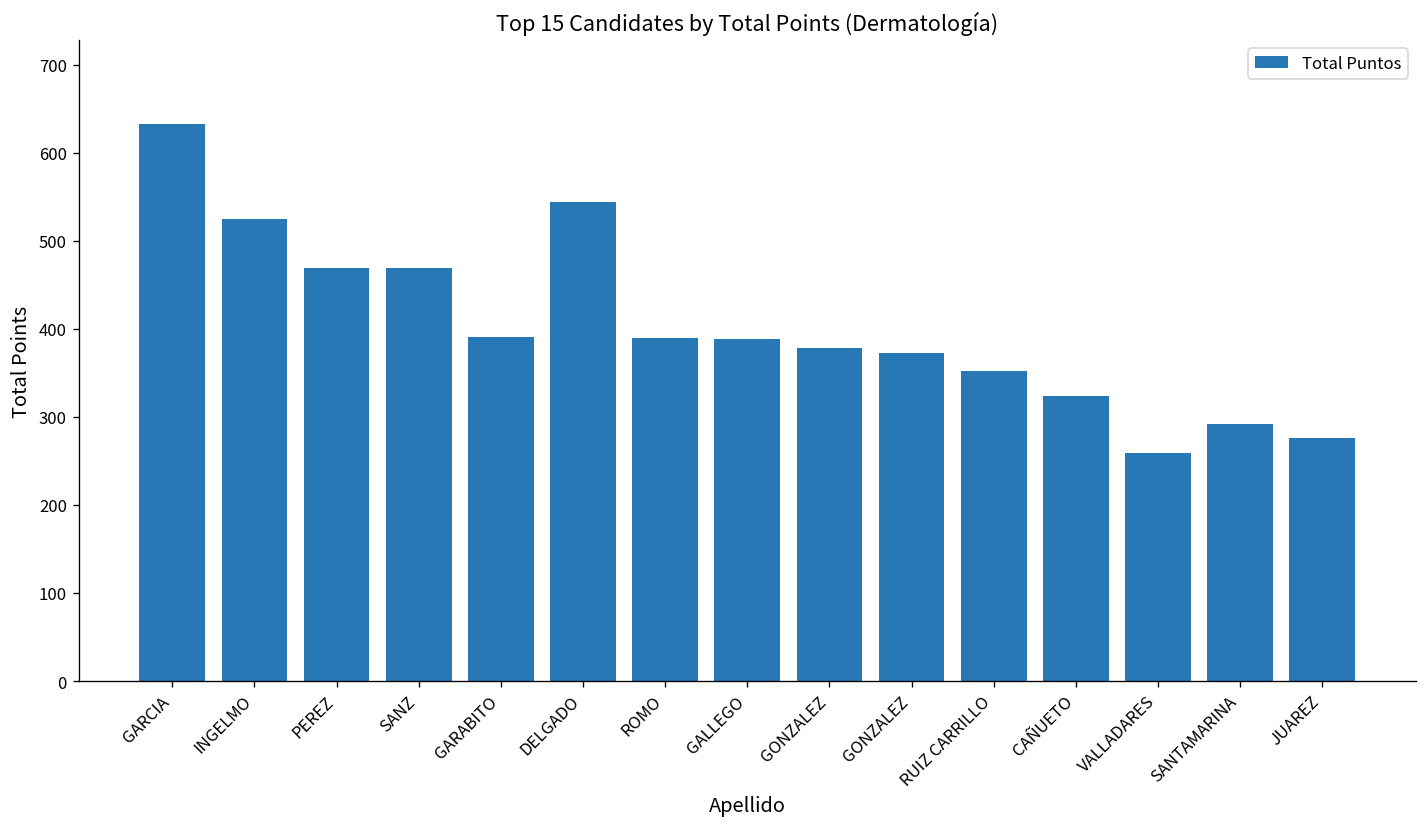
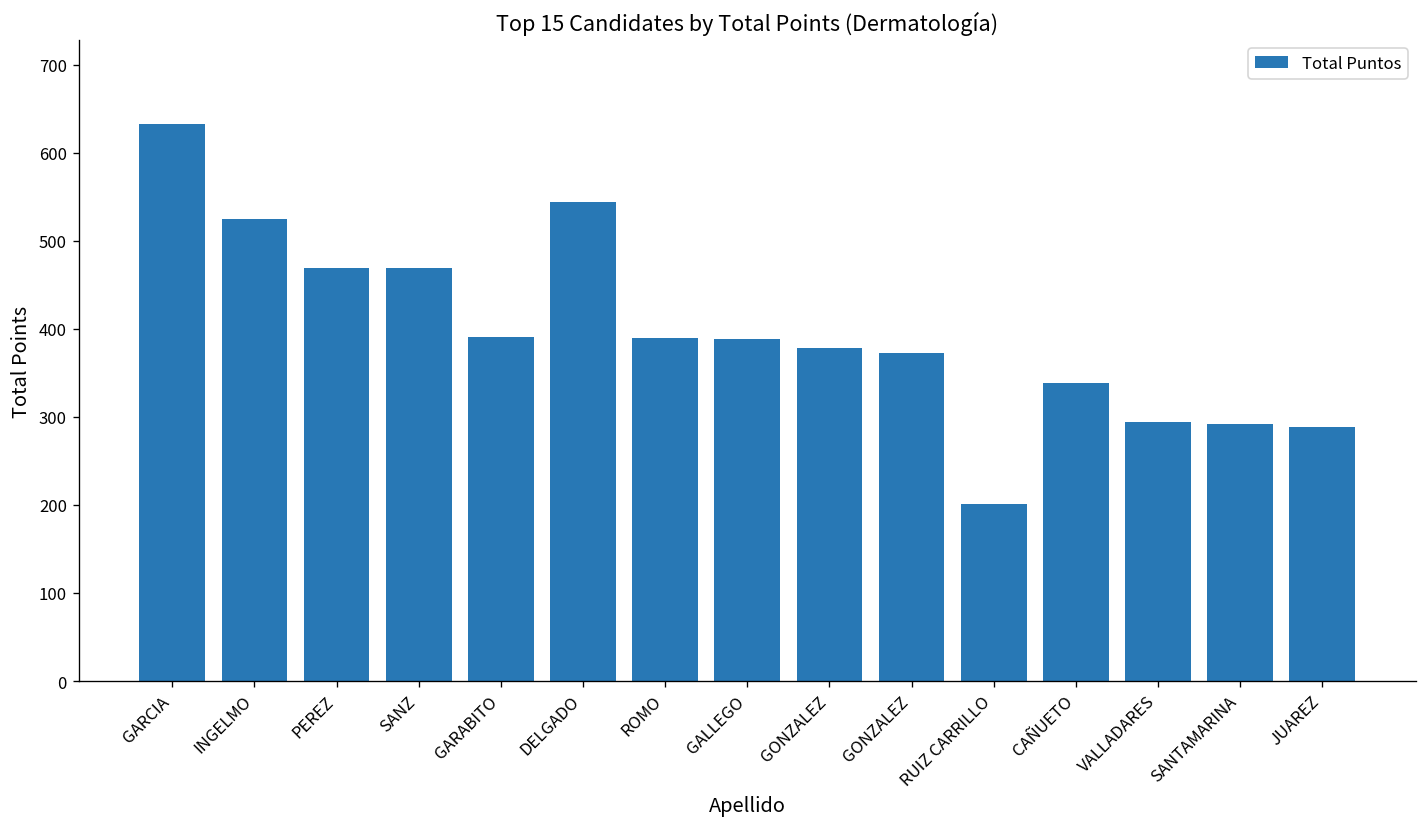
RUIZ CARRILLO: 350 -> 200
CAÑUETO: 320 -> 340
VALLADARES: 260 -> 290
JUAREZ: 280 -> 290
